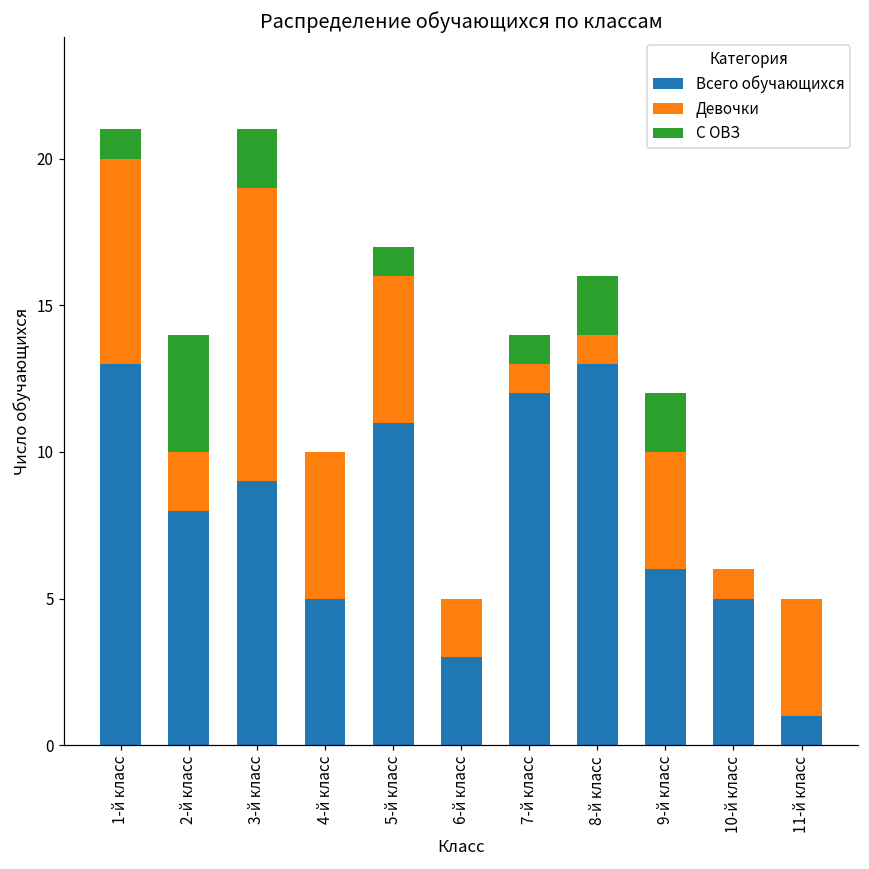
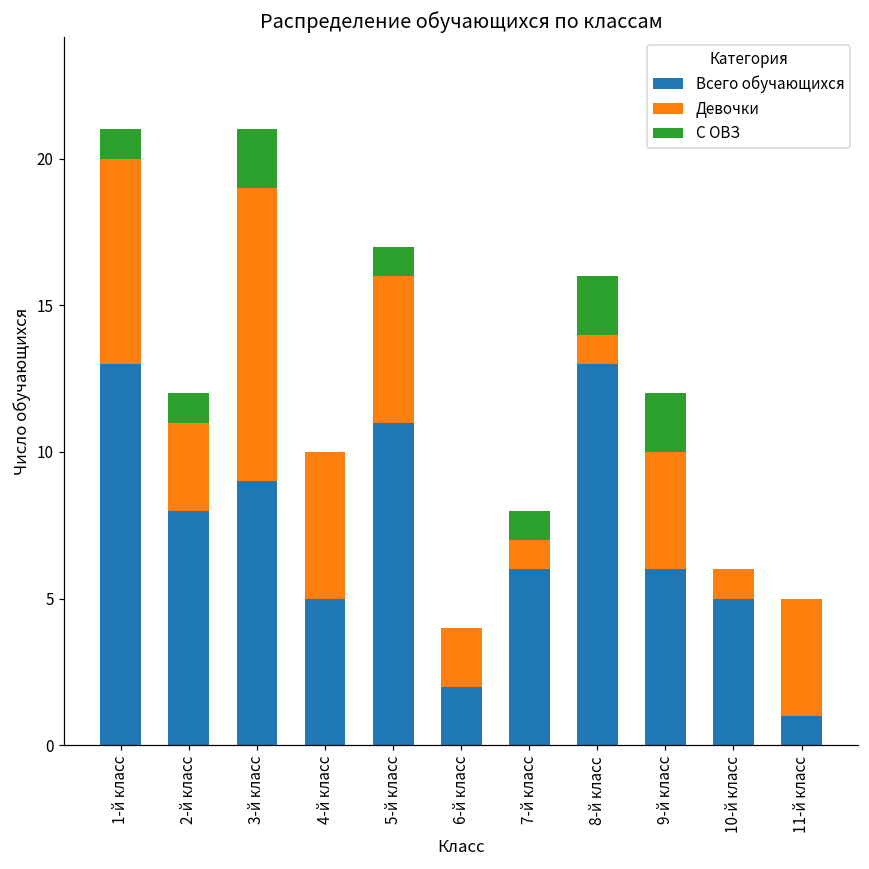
Девочки, 2-й класс: 2 -> 3
С ОВЗ, 2-й класс: 4 -> 1
Всего обучающихся, 6-й класс: 3 -> 2
Всего обучающихся, 7-й класс: 12 -> 6
